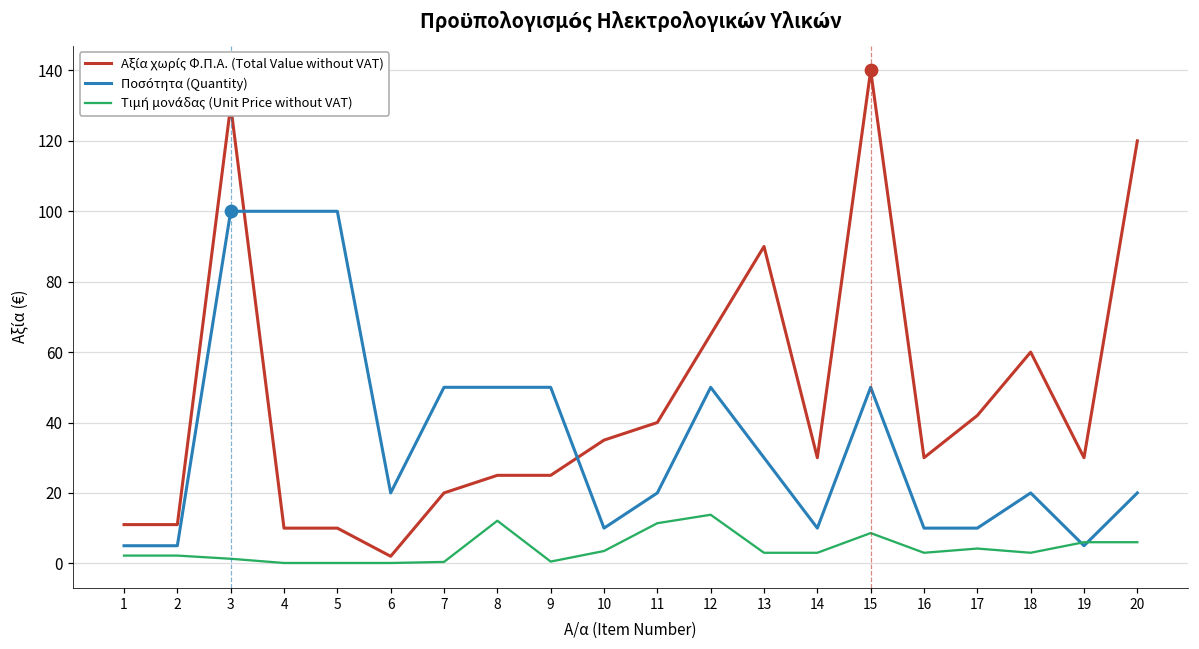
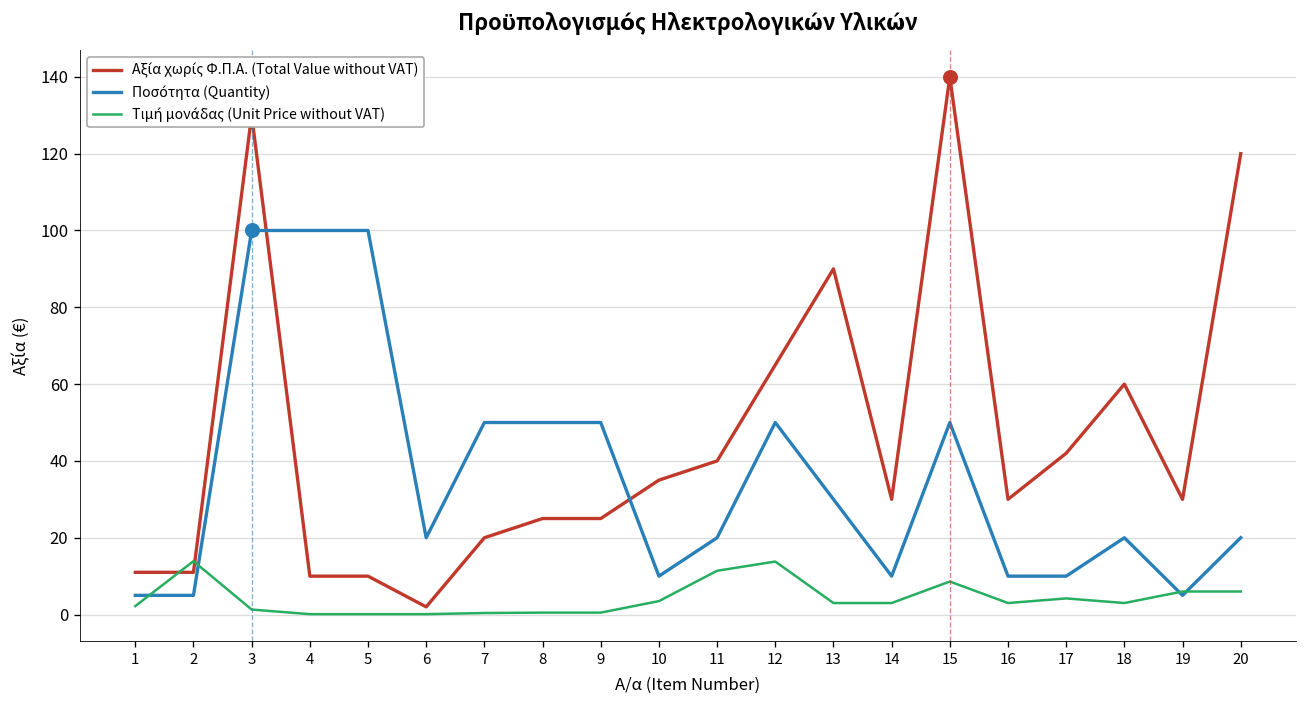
Τιμή μονάδας (Unit Price without VAT), 2: 2 -> 14
Τιμή μονάδας (Unit Price without VAT), 8: 12 -> 1
